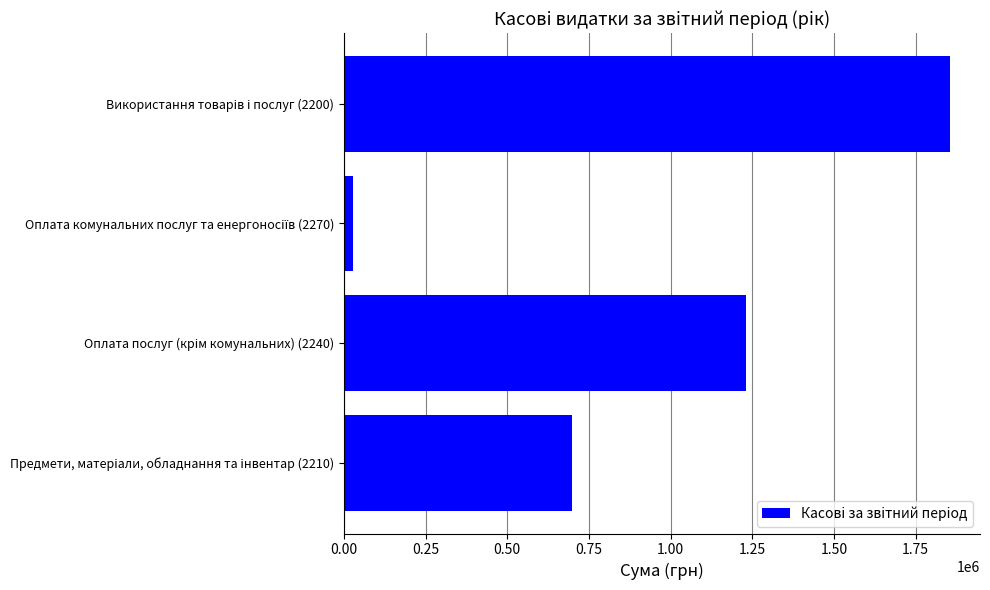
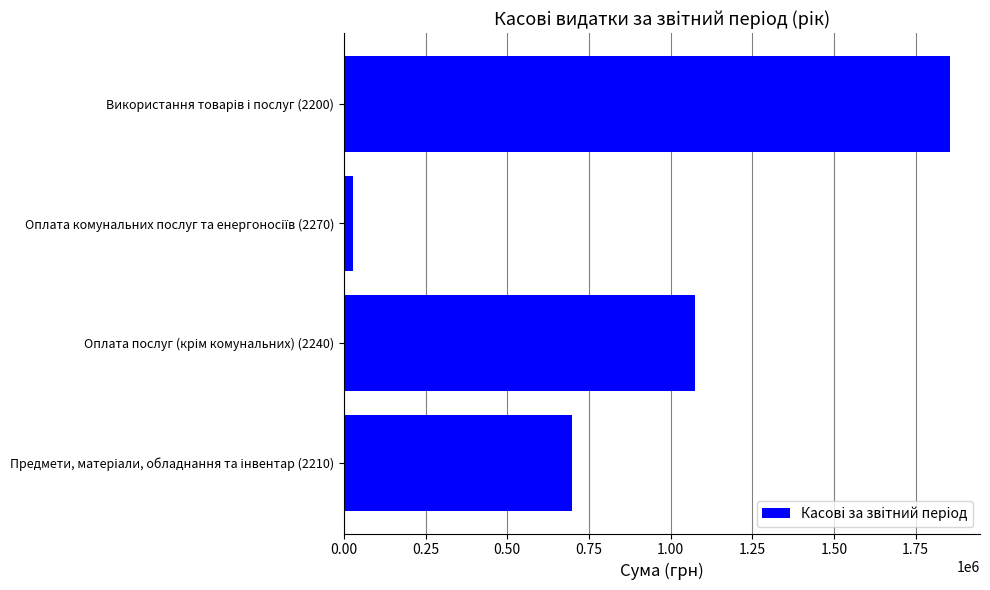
Оплата послуг (крім комунальних) (2240): 1230000 -> 1080000
